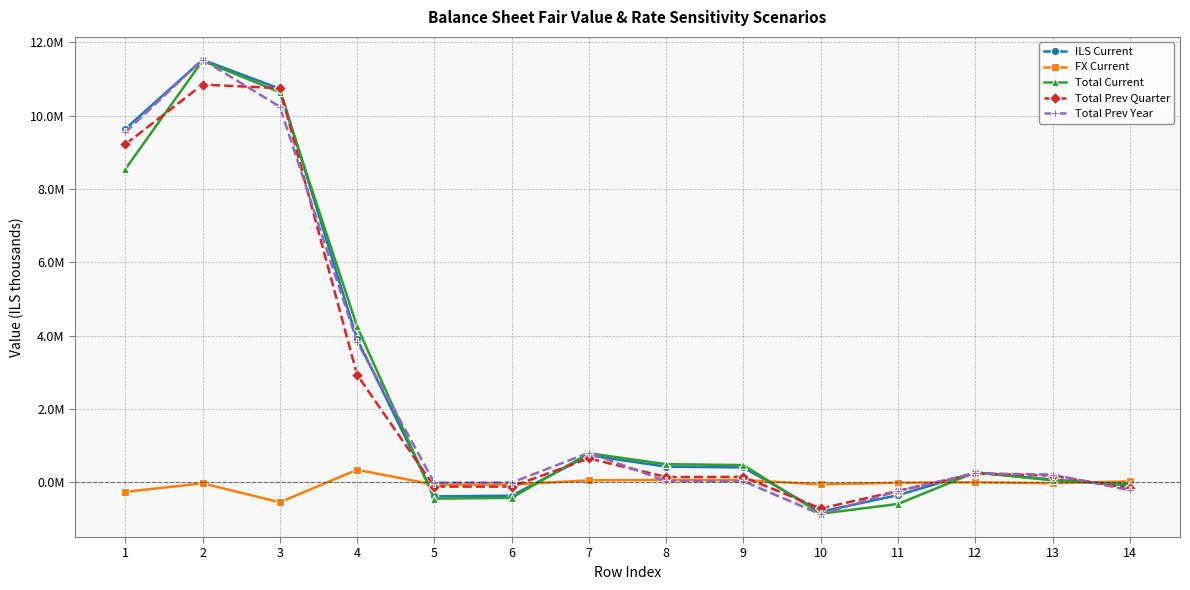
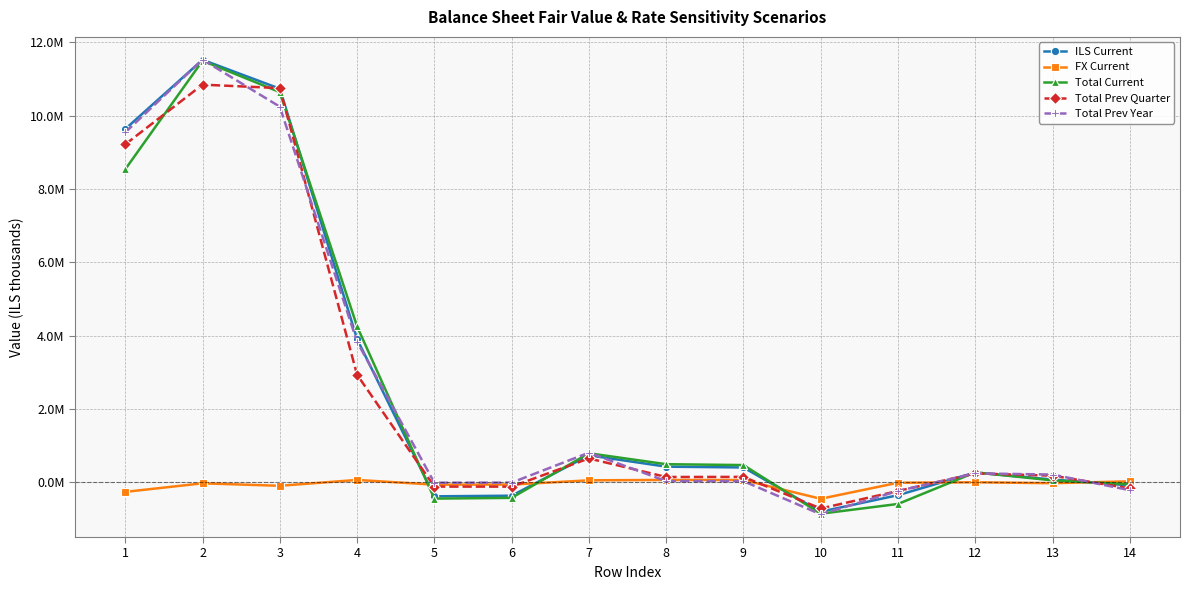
FX Current, 3: -500000 -> -100000
FX Current, 4: 300000 -> 100000
FX Current, 10: -100000 -> -400000
